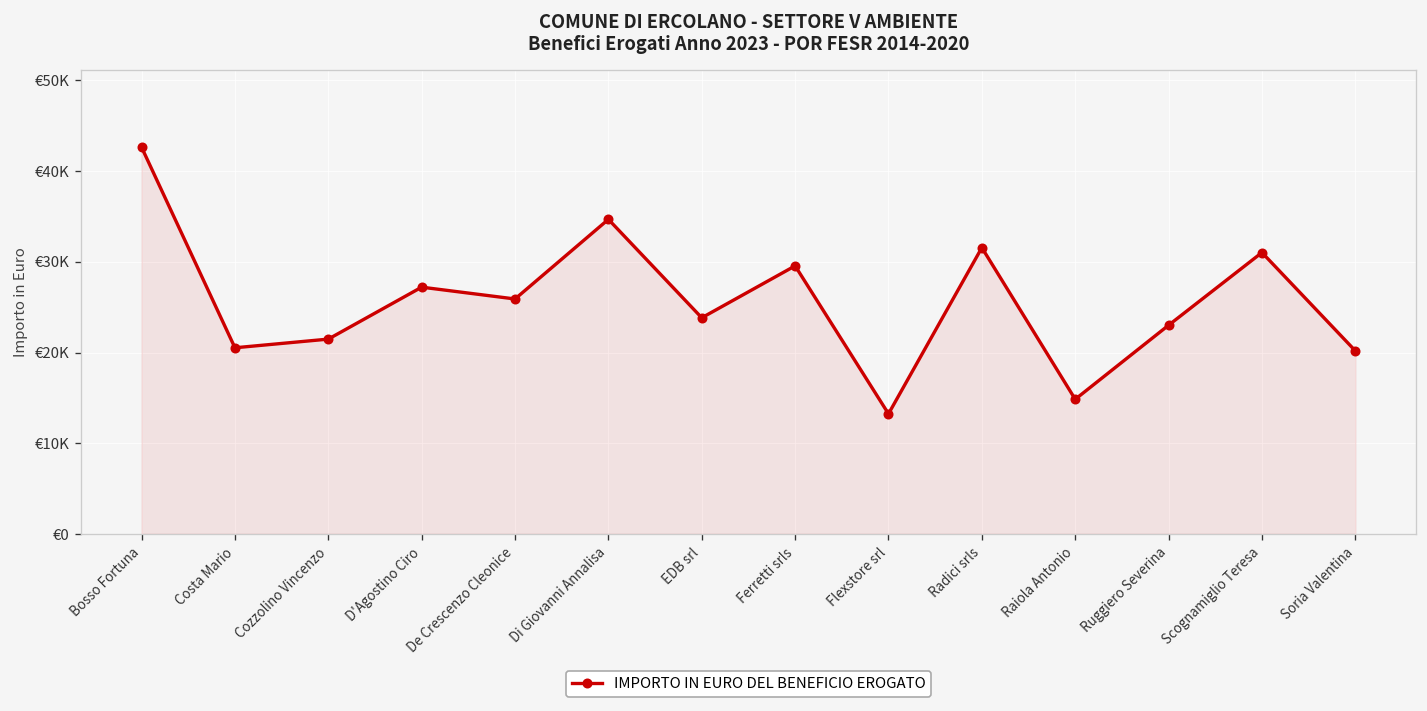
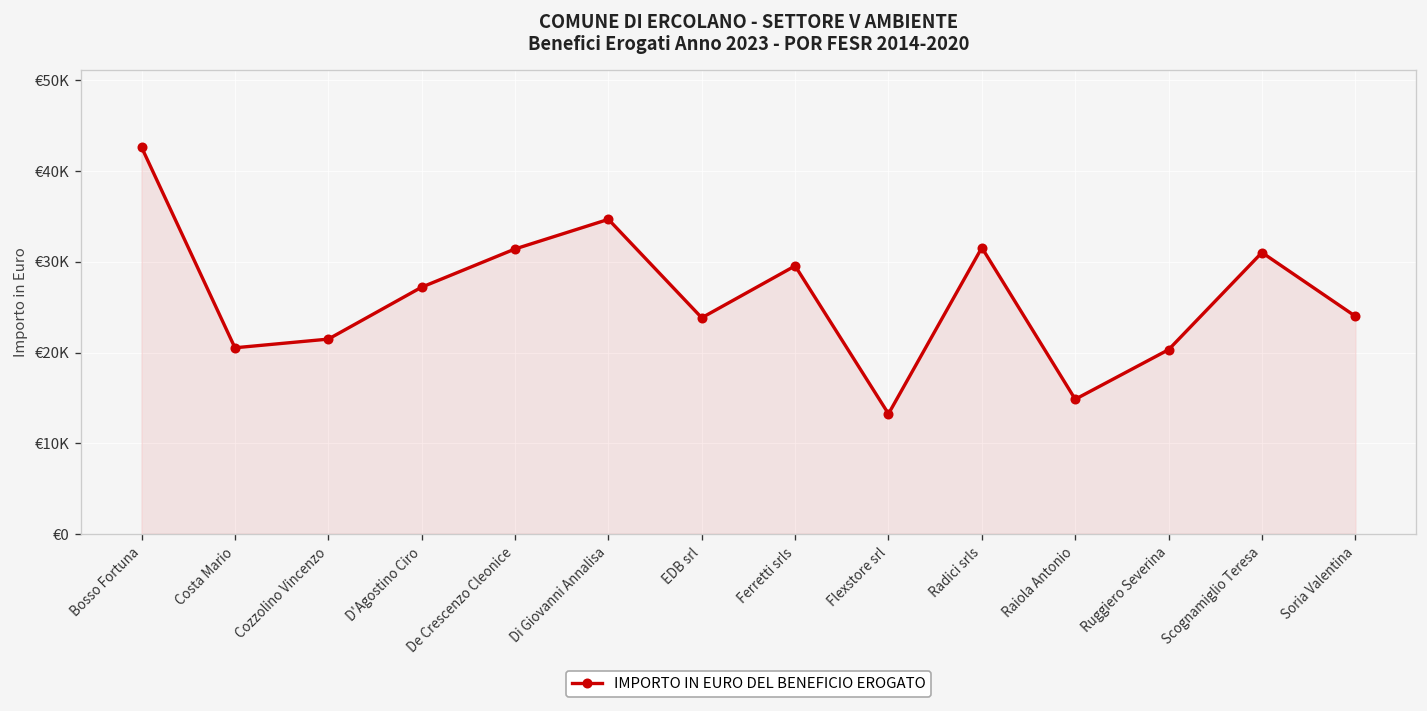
De Crescenzo Cleonice: €26000 -> €31000
Ruggiero Severina: €23000 -> €20000
Soria Valentina: €20000 -> €24000
